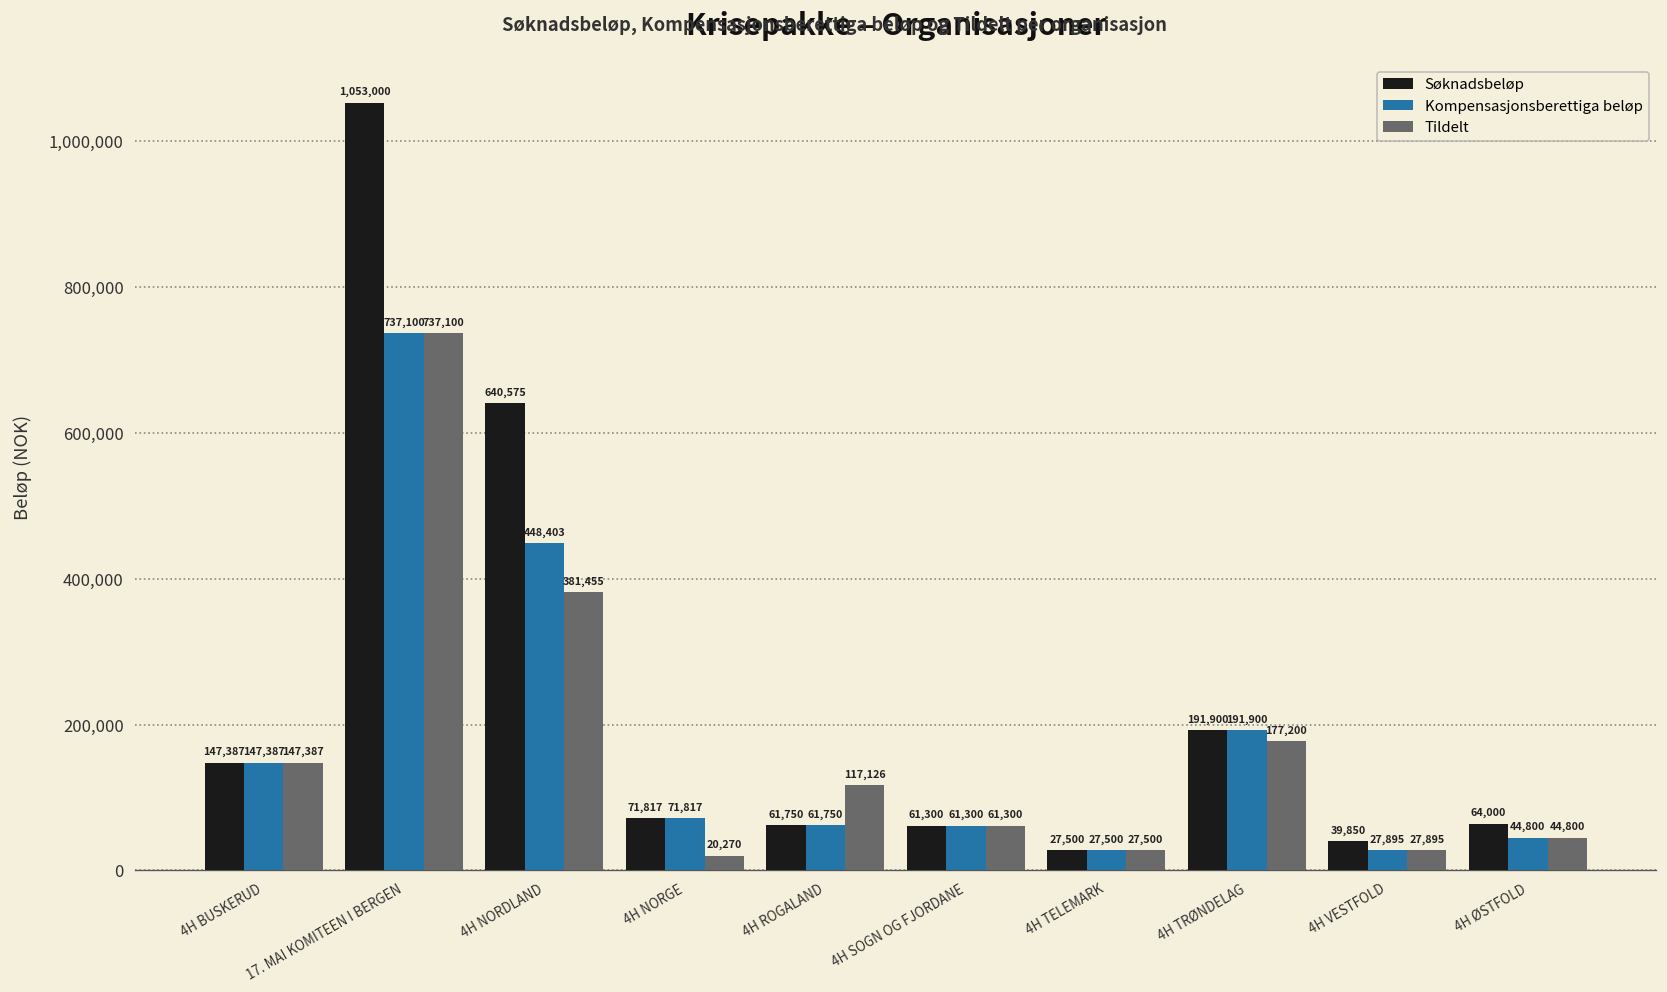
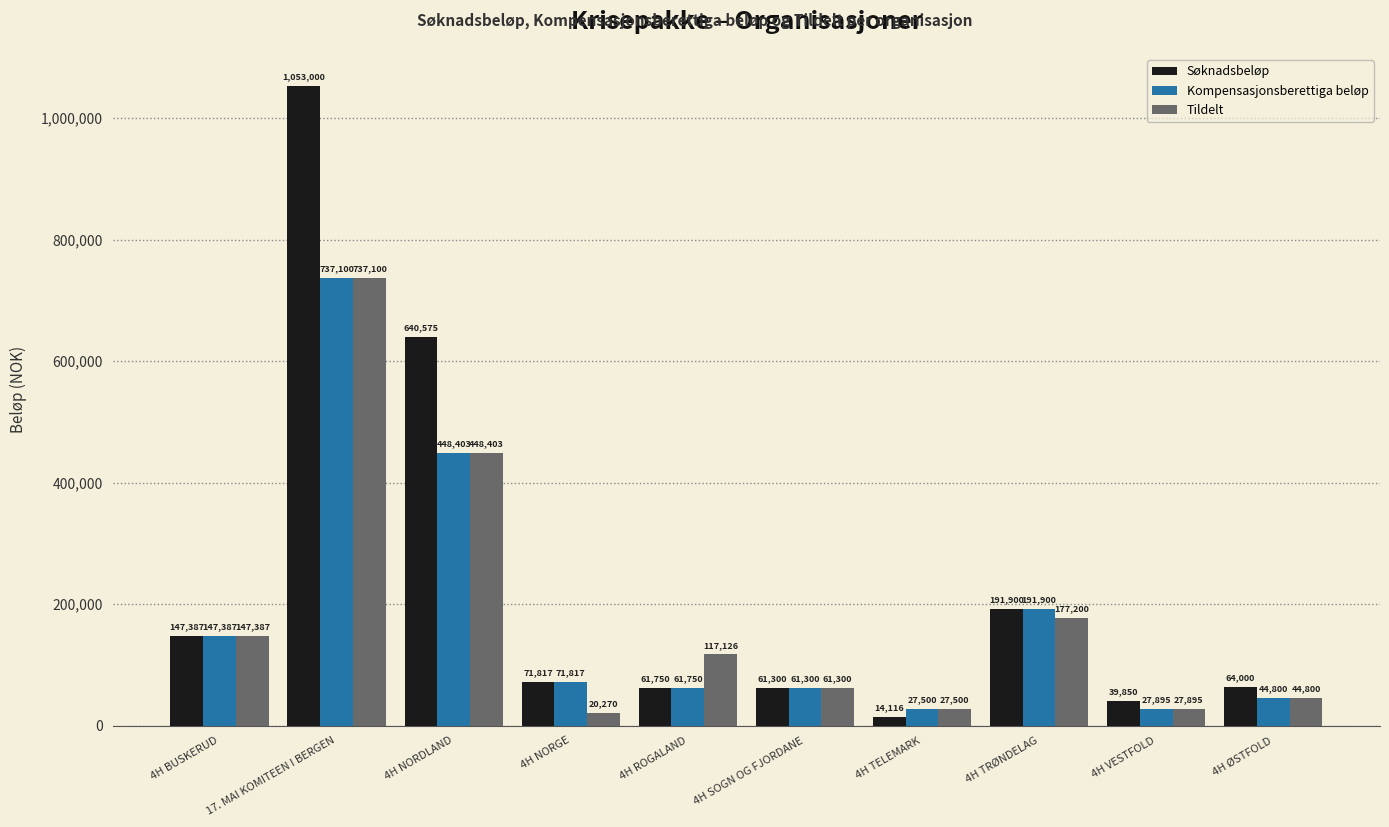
Tildelt, 4H NORDLAND: 381,455 -> 448,403
Søknadsbeløp, 4H TELEMARK: 27,500 -> 14,116
